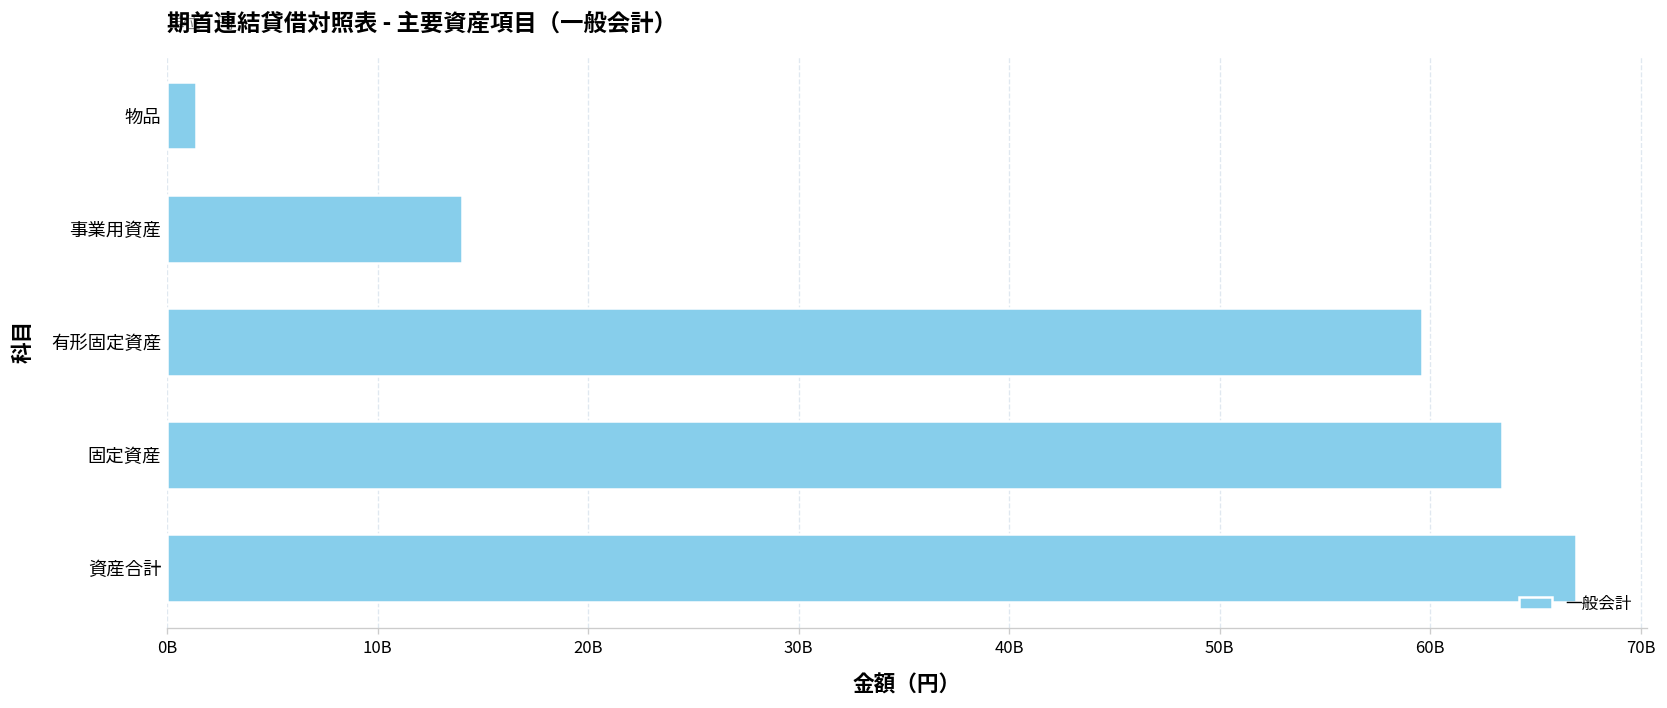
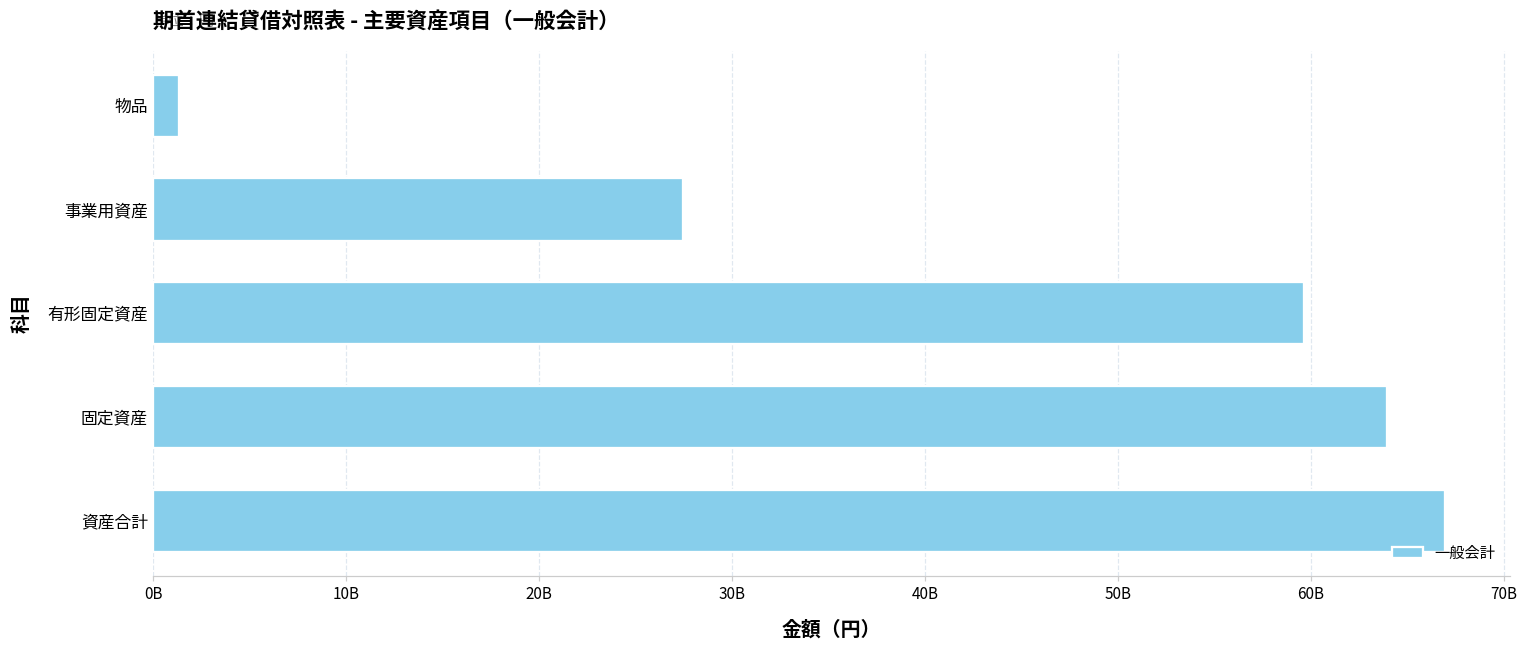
事業用資産: 14000000000 -> 27500000000
固定資産: 63400000000 -> 64000000000
